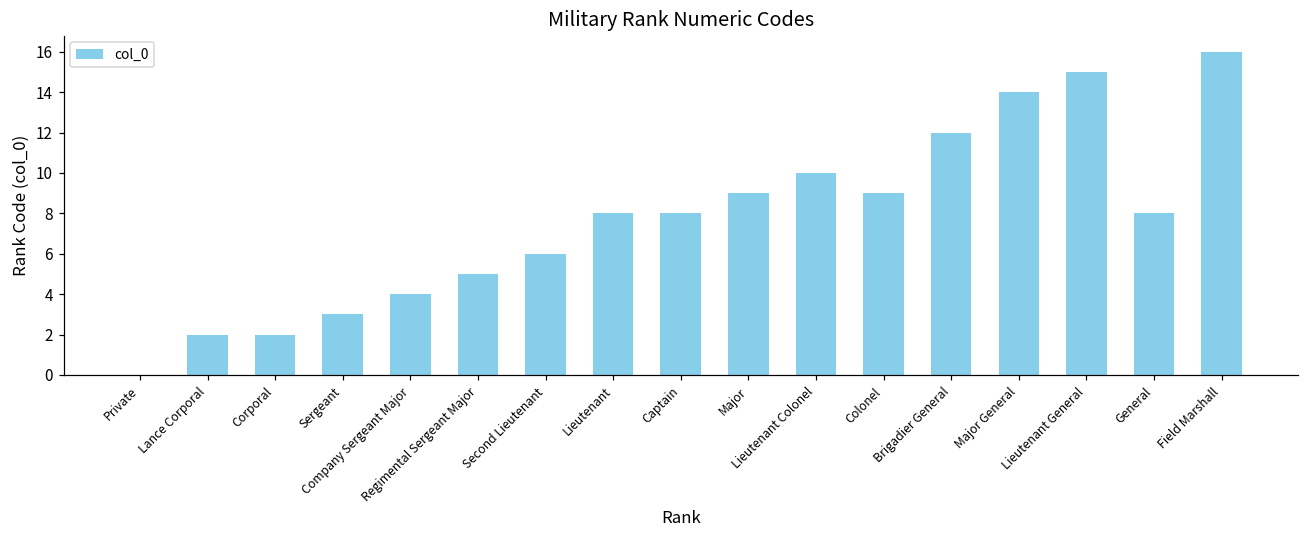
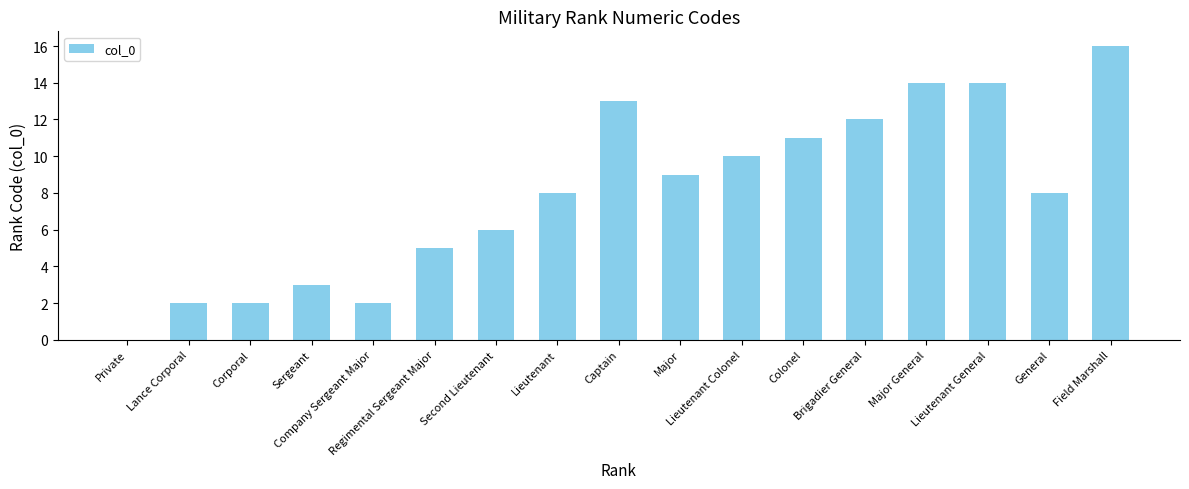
Company Sergeant Major: 4 -> 2
Captain: 8 -> 13
Colonel: 9 -> 11
Lieutenant General: 15 -> 14
